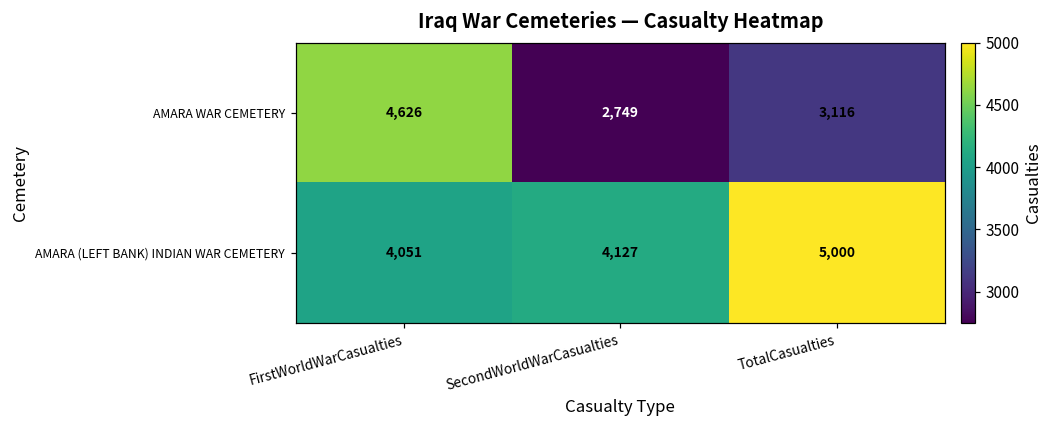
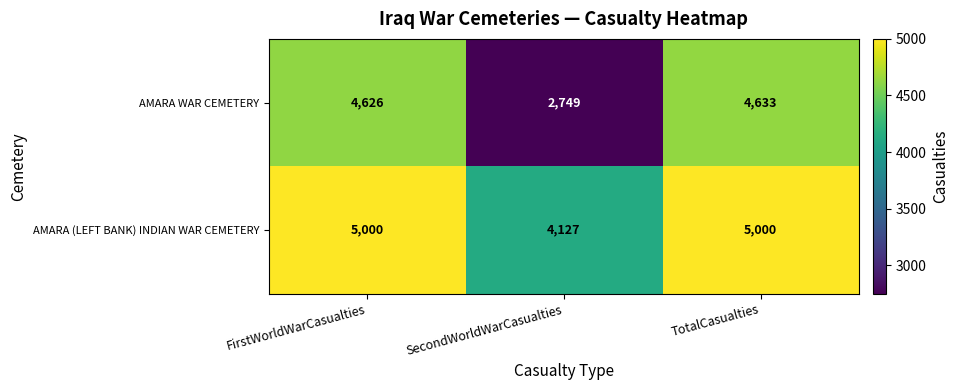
AMARA WAR CEMETERY, TotalCasualties: 3,116 -> 4,633
AMARA (LEFT BANK) INDIAN WAR CEMETERY, FirstWorldWarCasualties: 4,051 -> 5,000
